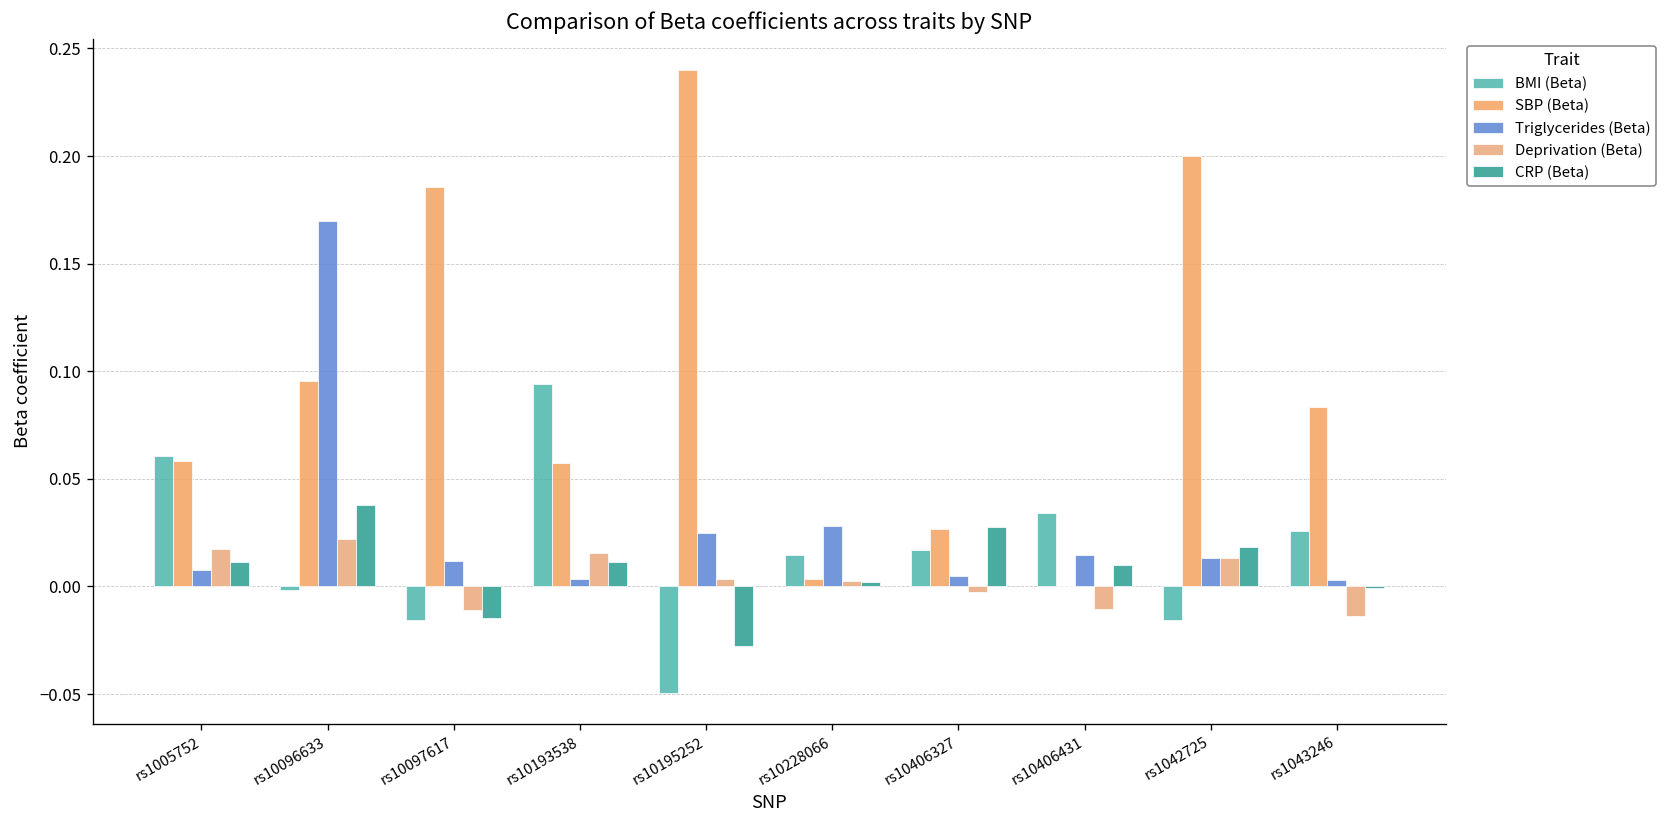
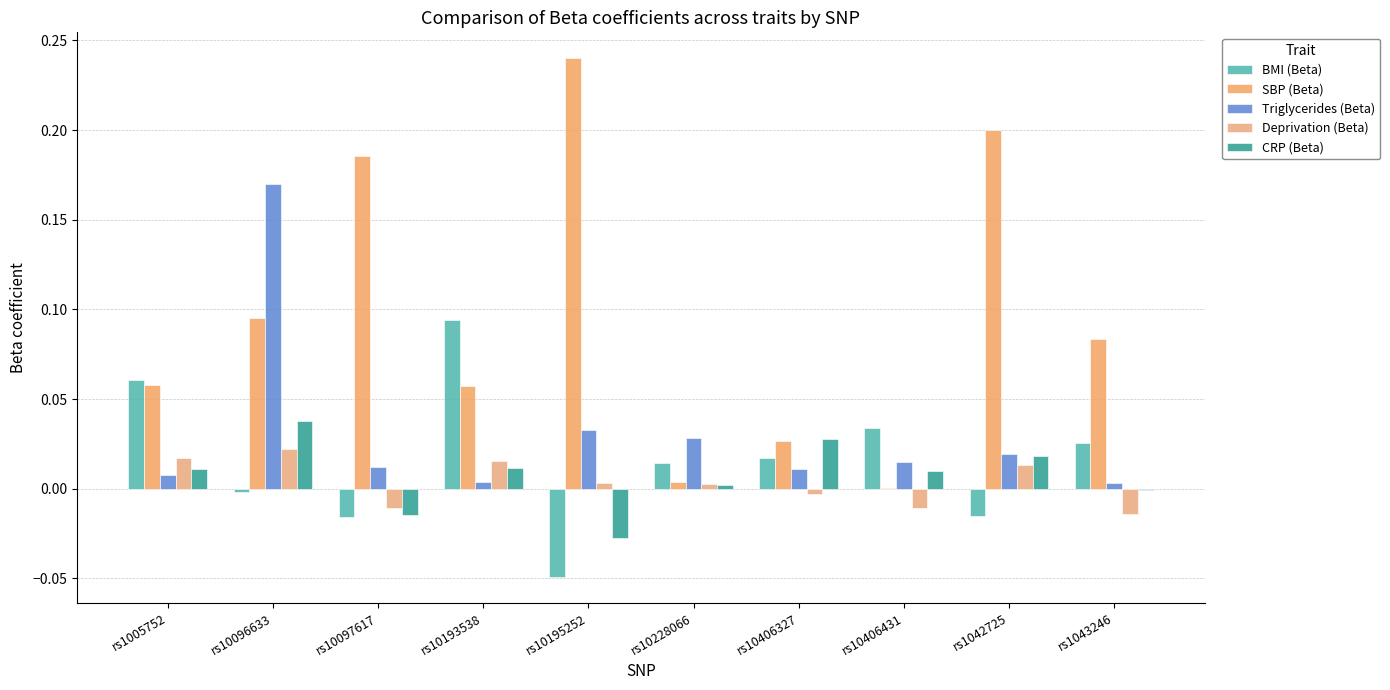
Triglycerides (Beta), rs10195252: 0.025 -> 0.033
Triglycerides (Beta), rs10406327: 0.005 -> 0.011
Triglycerides (Beta), rs1042725: 0.013 -> 0.019
